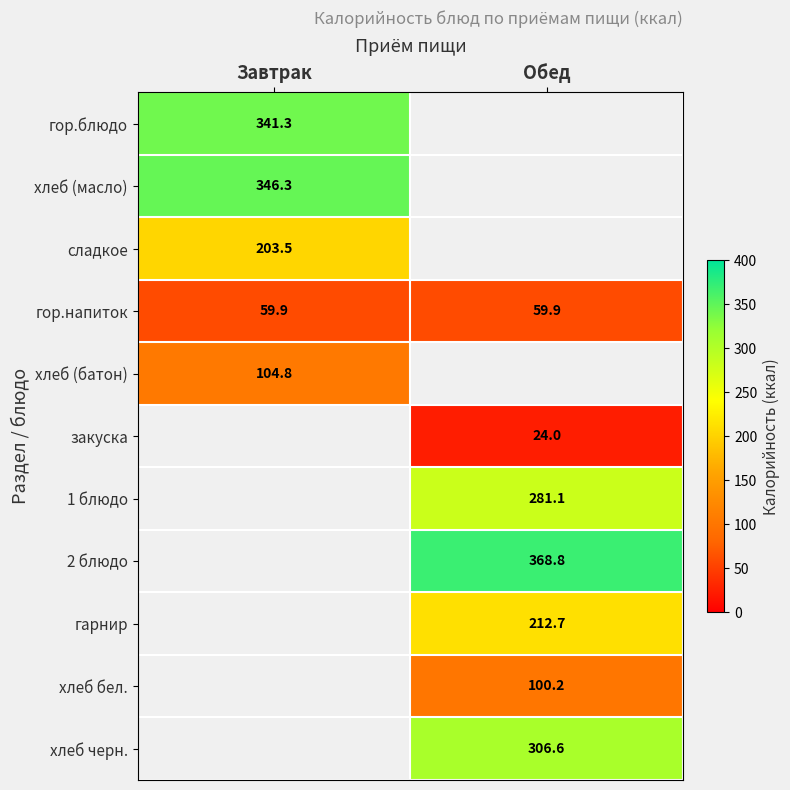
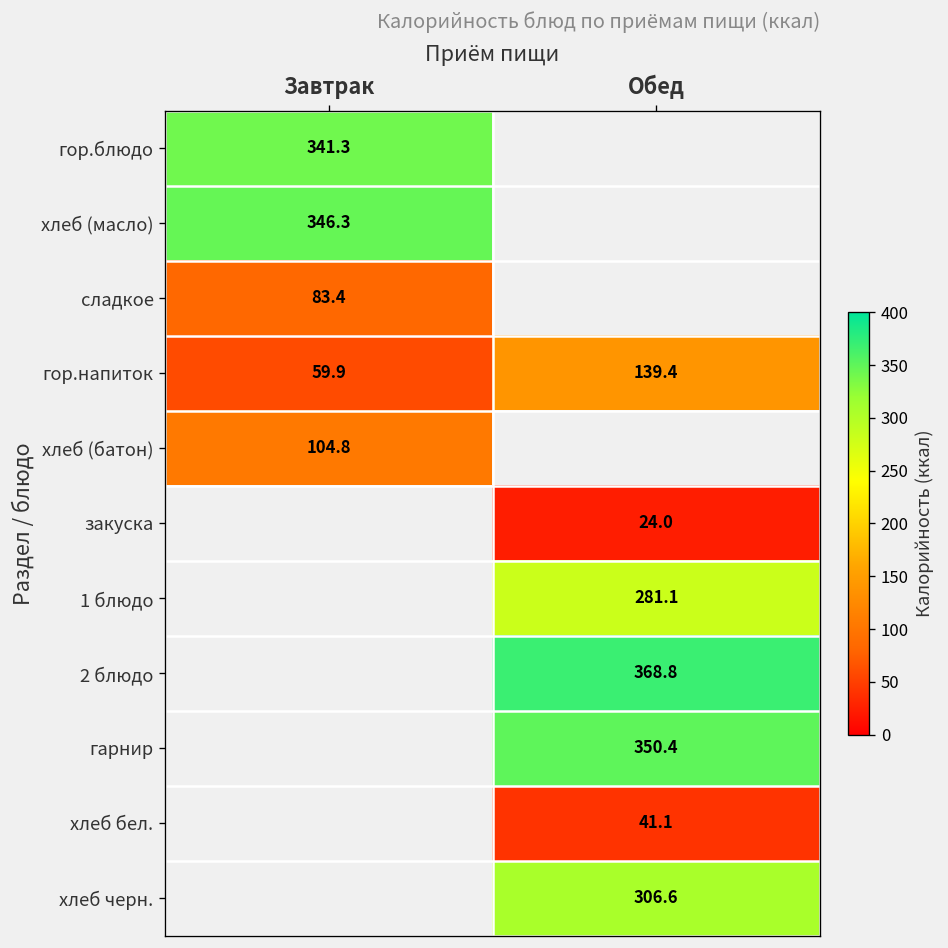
сладкое, Завтрак: 203.5 -> 83.4
гор.напиток, Обед: 59.9 -> 139.4
гарнир, Обед: 212.7 -> 350.4
хлеб бел., Обед: 100.2 -> 41.1
